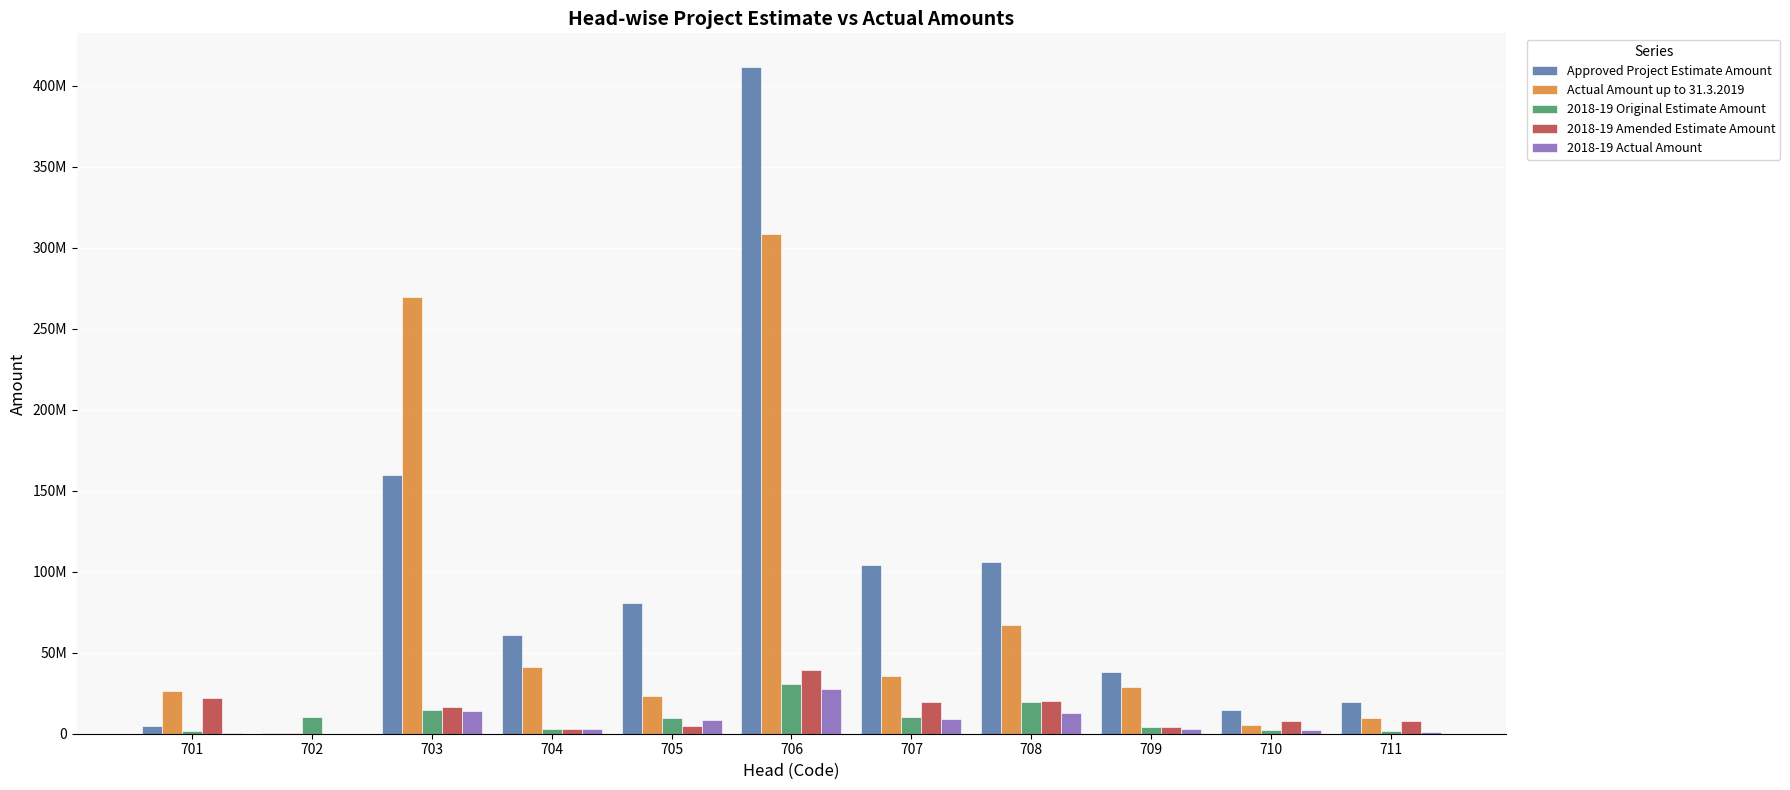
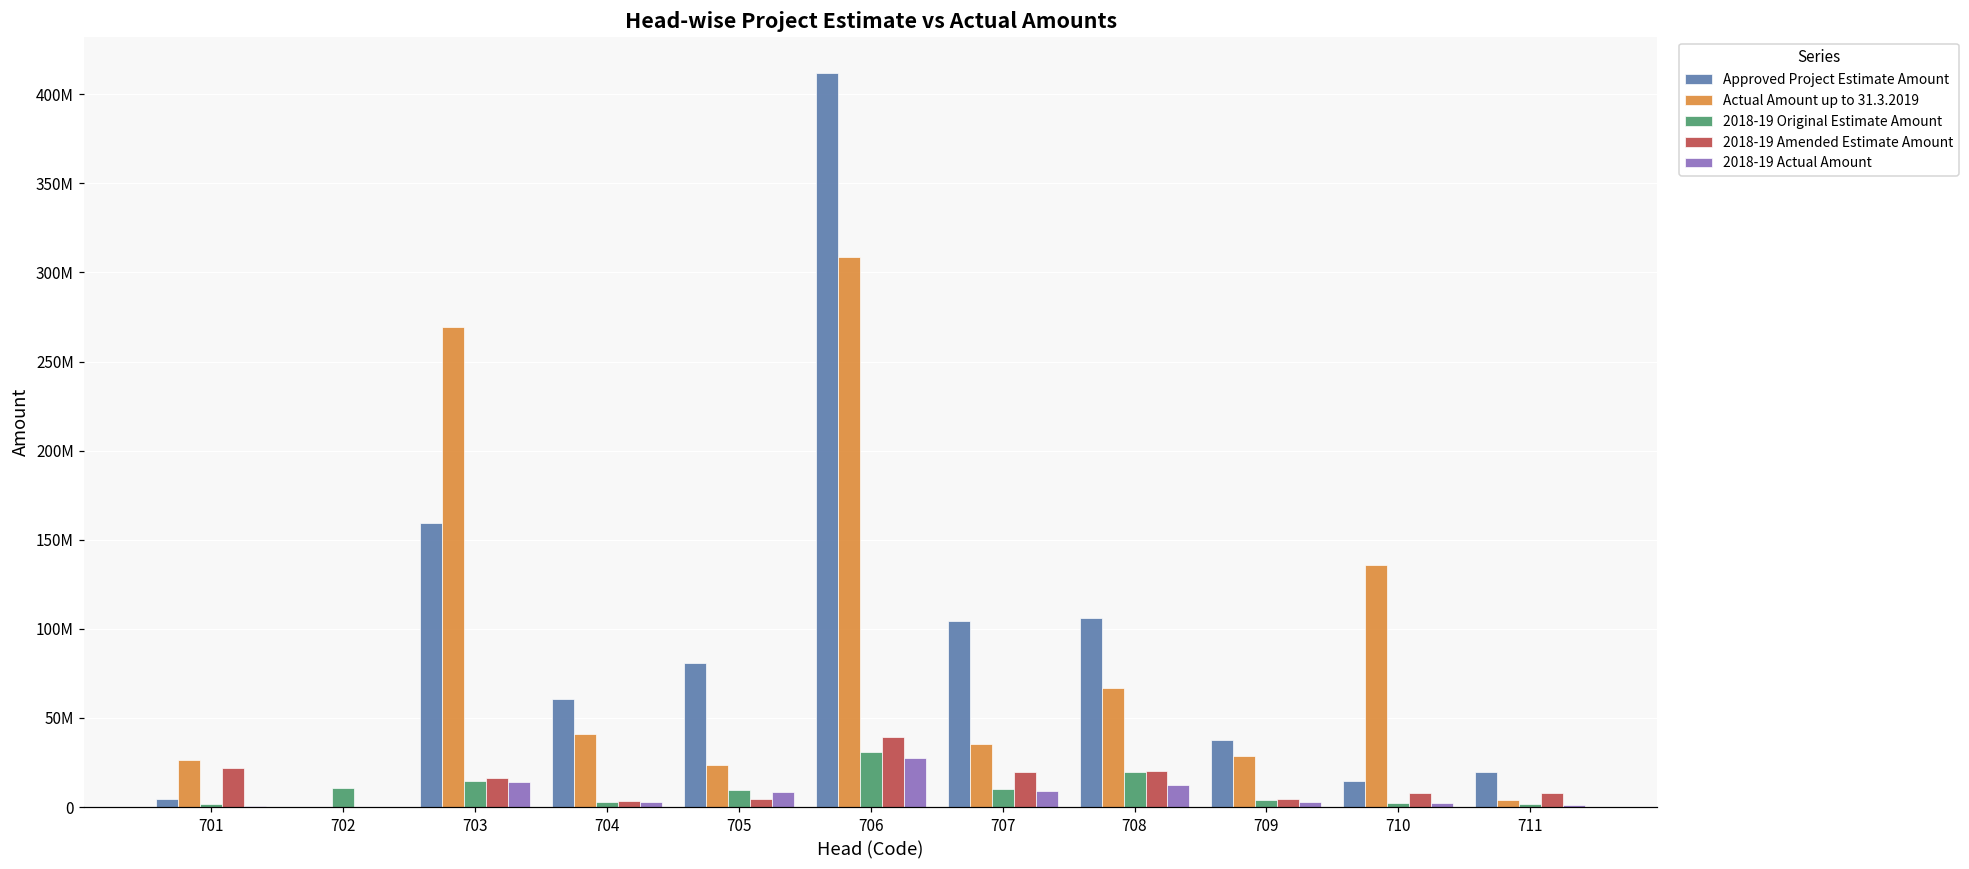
Actual Amount up to 31.3.2019, 710: 5000000 -> 136000000
Actual Amount up to 31.3.2019, 711: 10000000 -> 4000000
